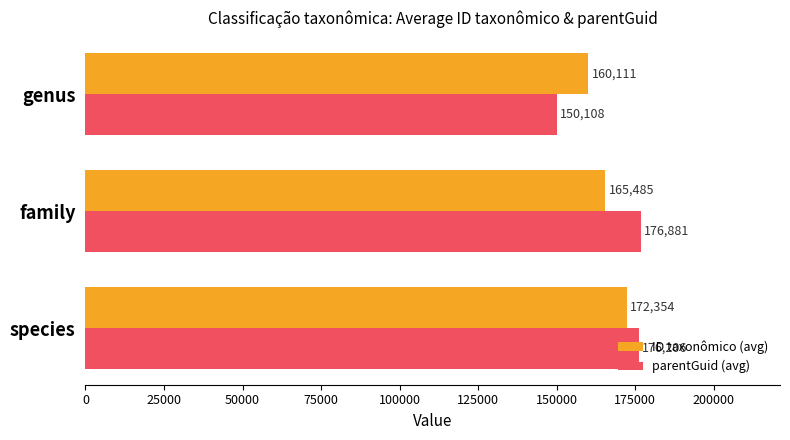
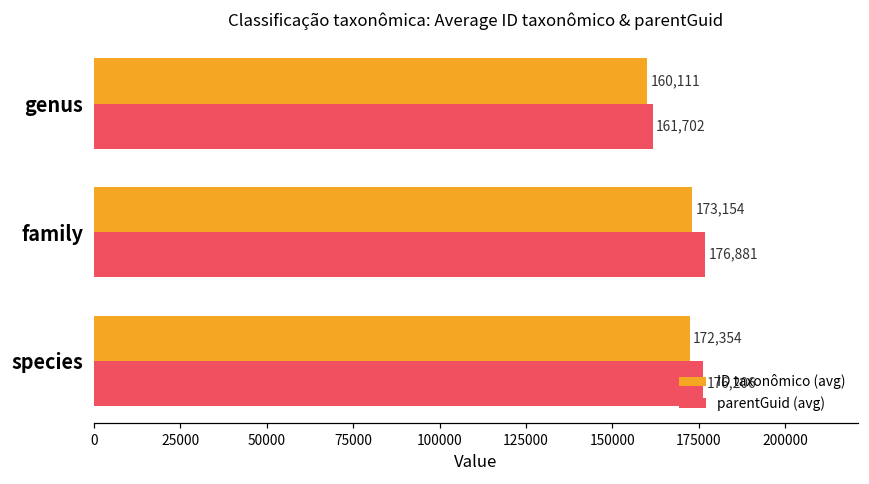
parentGuid (avg), genus: 150,108 -> 161,702
ID taxonômico (avg), family: 165,485 -> 173,154
